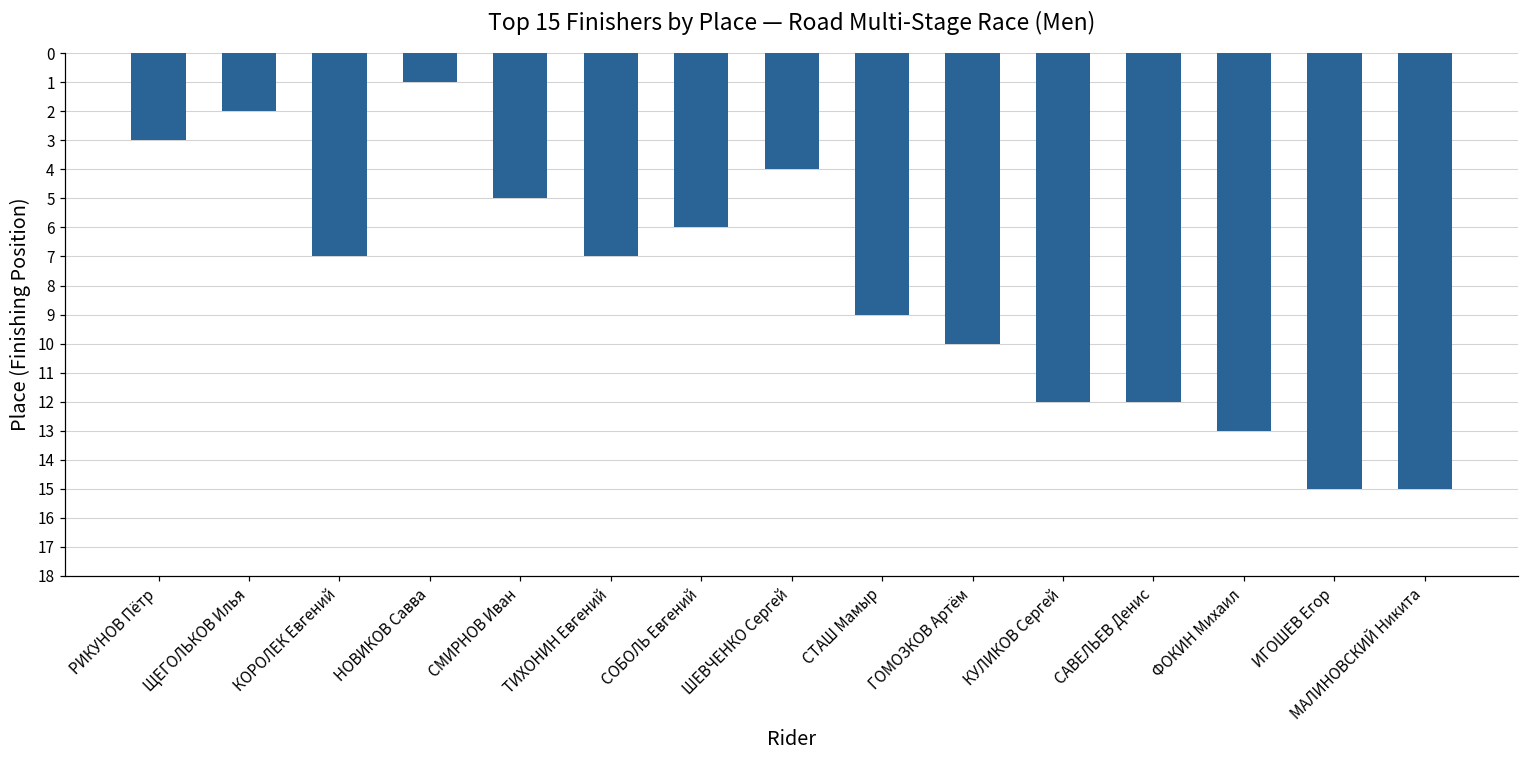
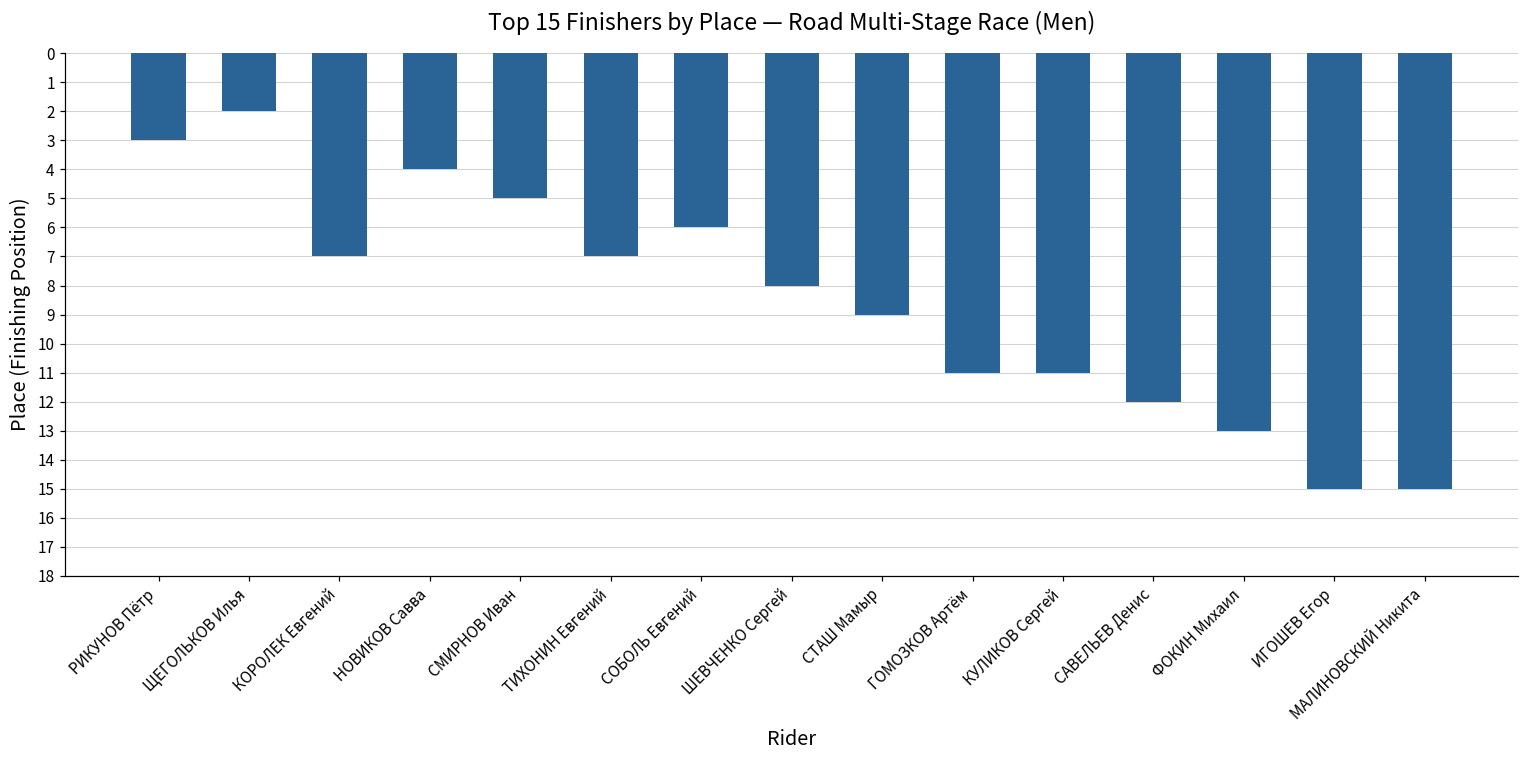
НОВИКОВ Савва: 1 -> 4
ШЕВЧЕНКО Сергей: 4 -> 8
ГОМОЗКОВ Артём: 10 -> 11
КУЛИКОВ Сергей: 12 -> 11
